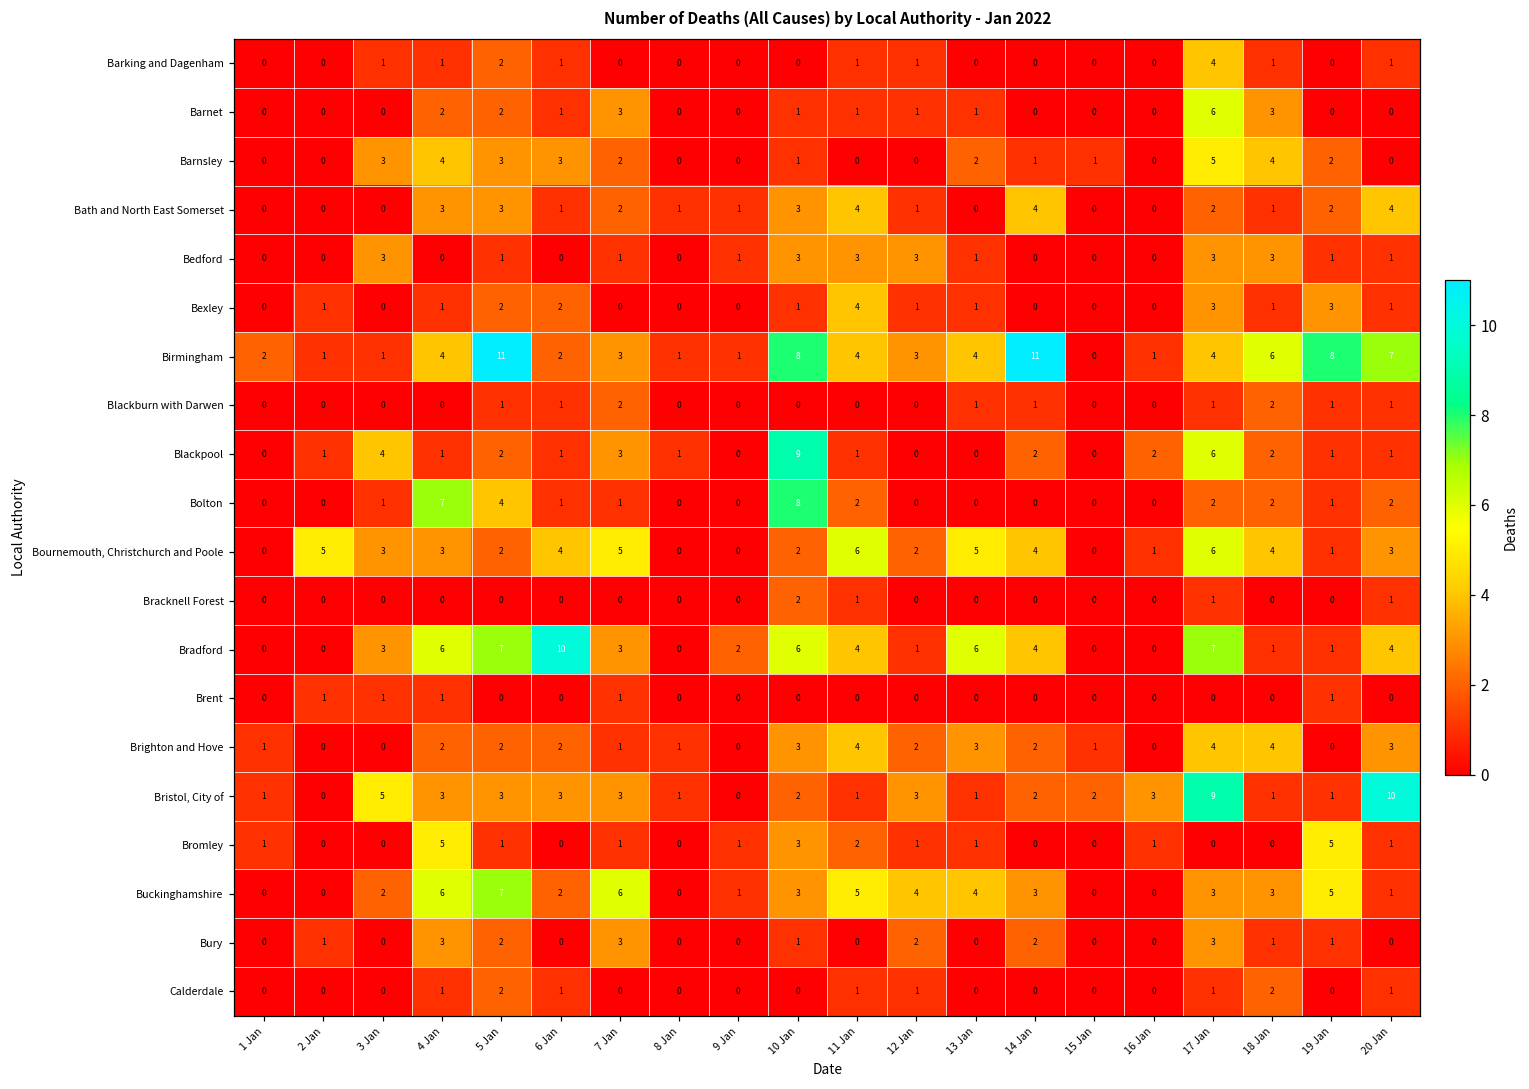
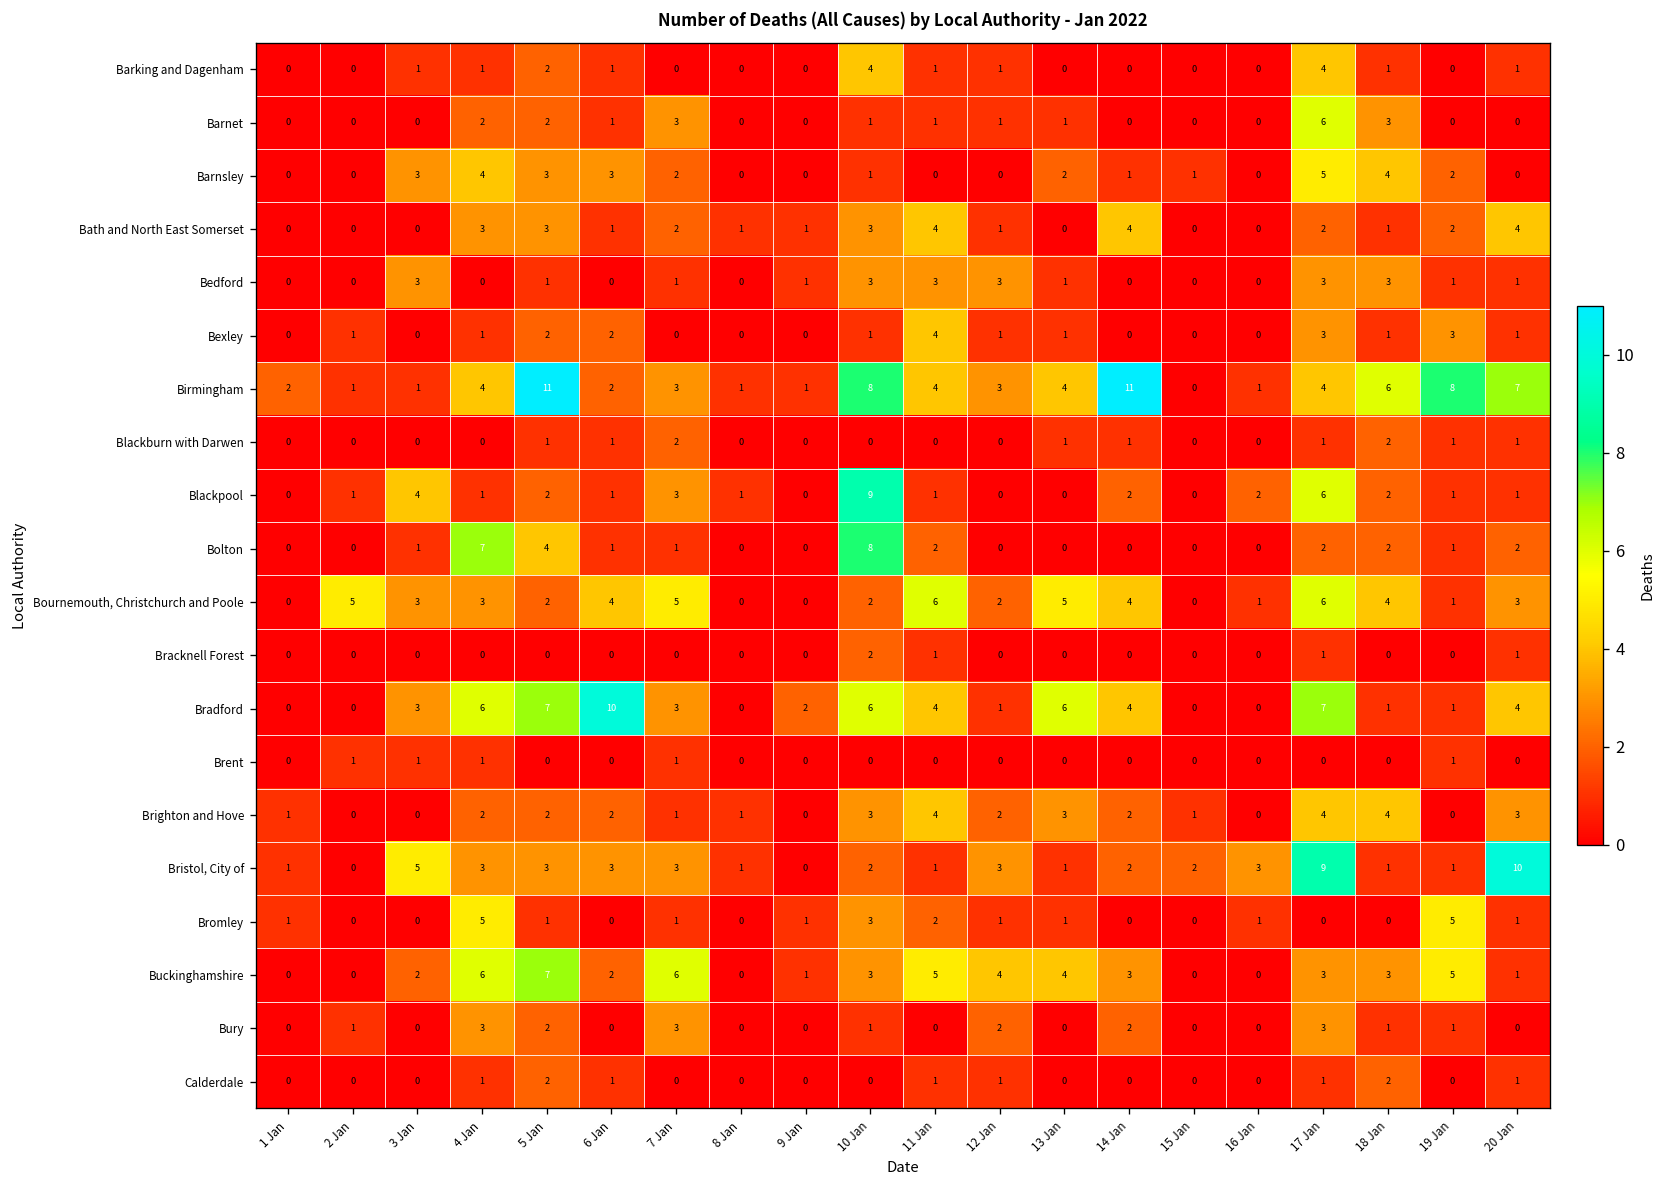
Barking and Dagenham, 10 Jan: 0 -> 4
